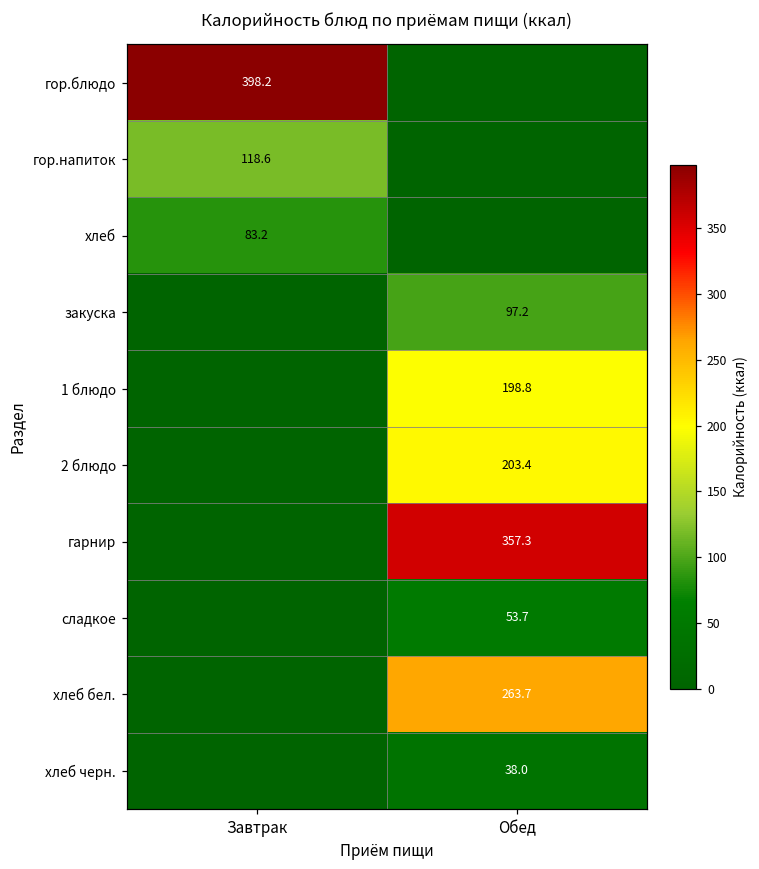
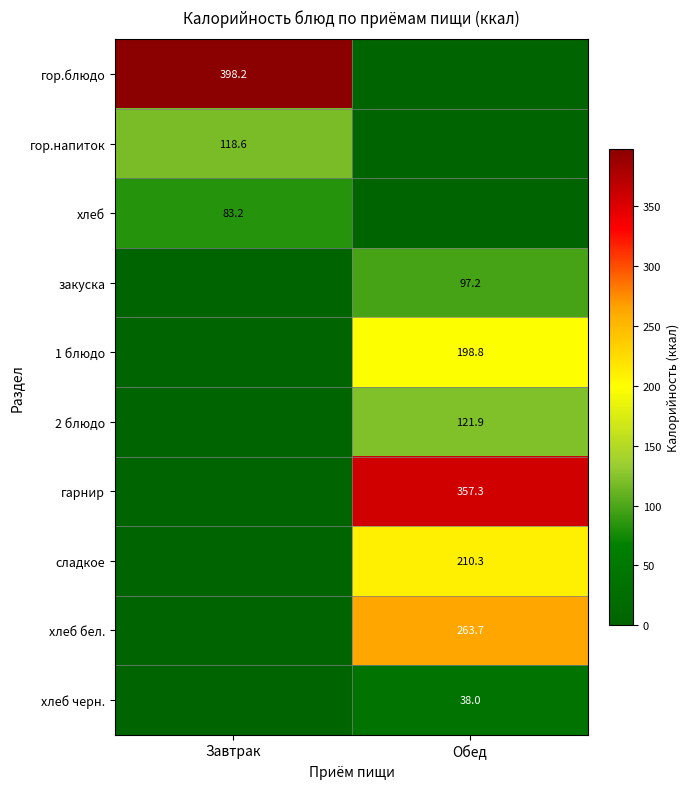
2 блюдо, Обед: 203.4 -> 121.9
сладкое, Обед: 53.7 -> 210.3
